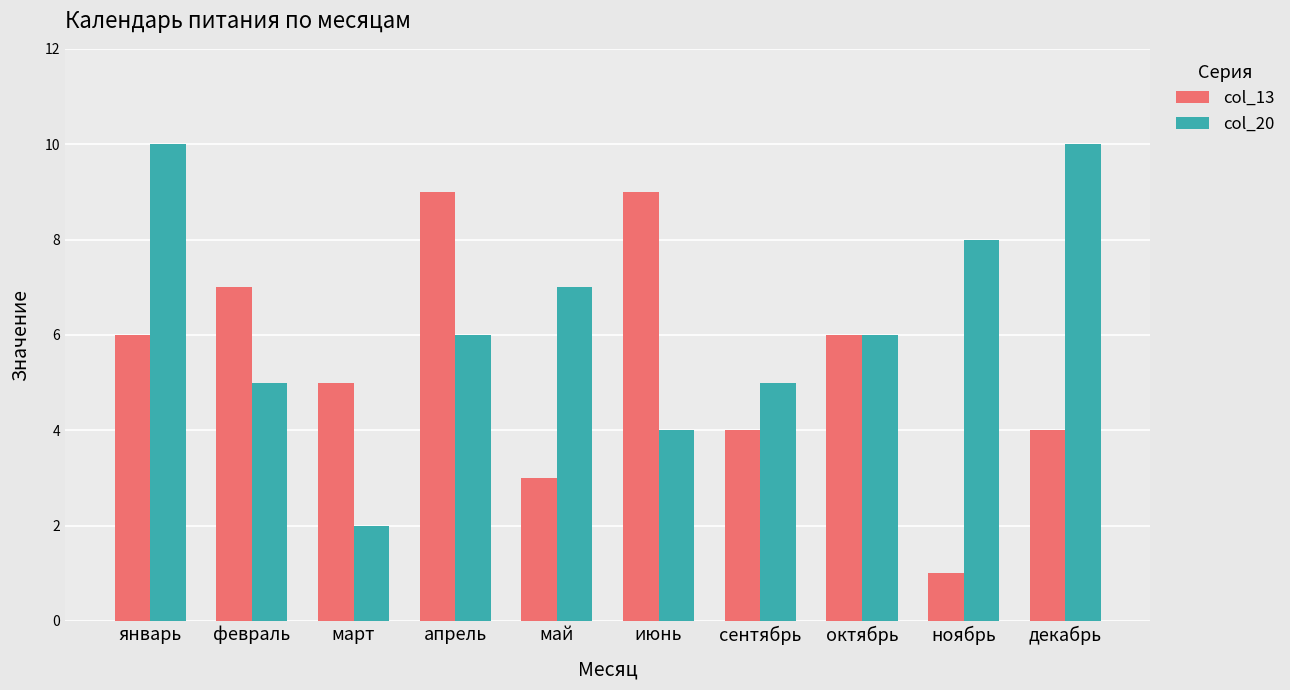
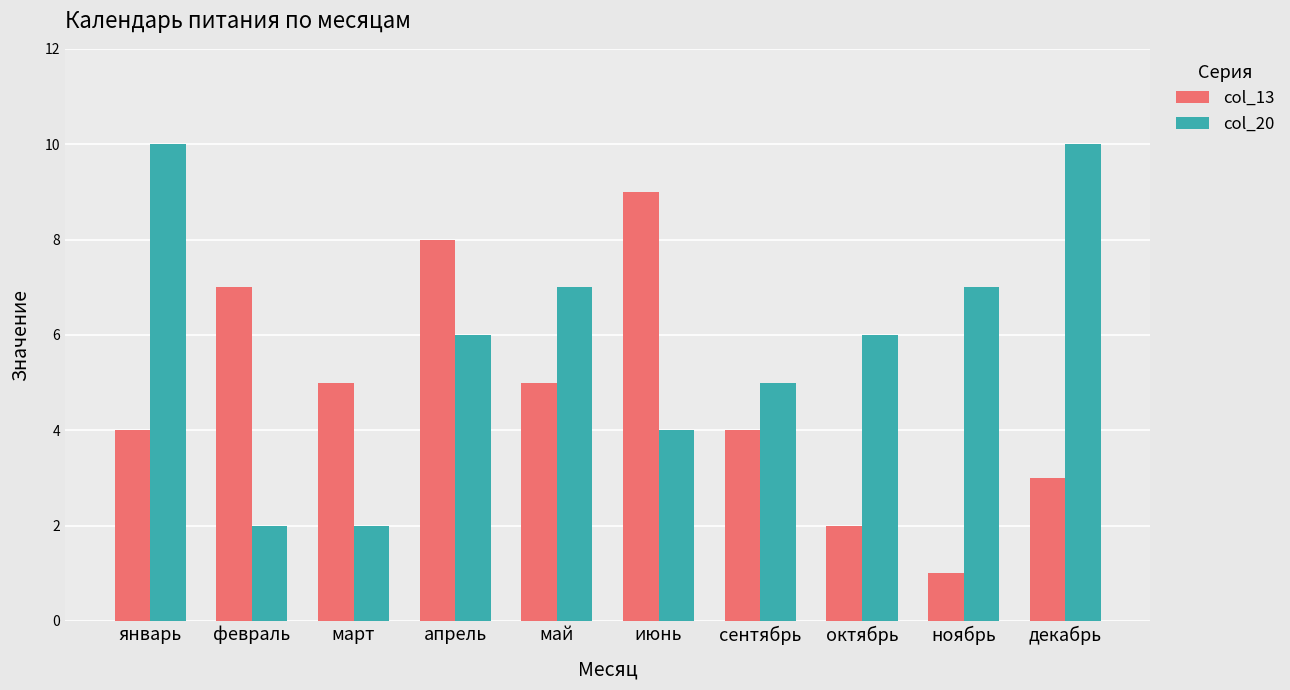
col_13, январь: 6 -> 4
col_20, февраль: 5 -> 2
col_13, апрель: 9 -> 8
col_13, май: 3 -> 5
col_13, октябрь: 6 -> 2
col_20, ноябрь: 8 -> 7
col_13, декабрь: 4 -> 3
